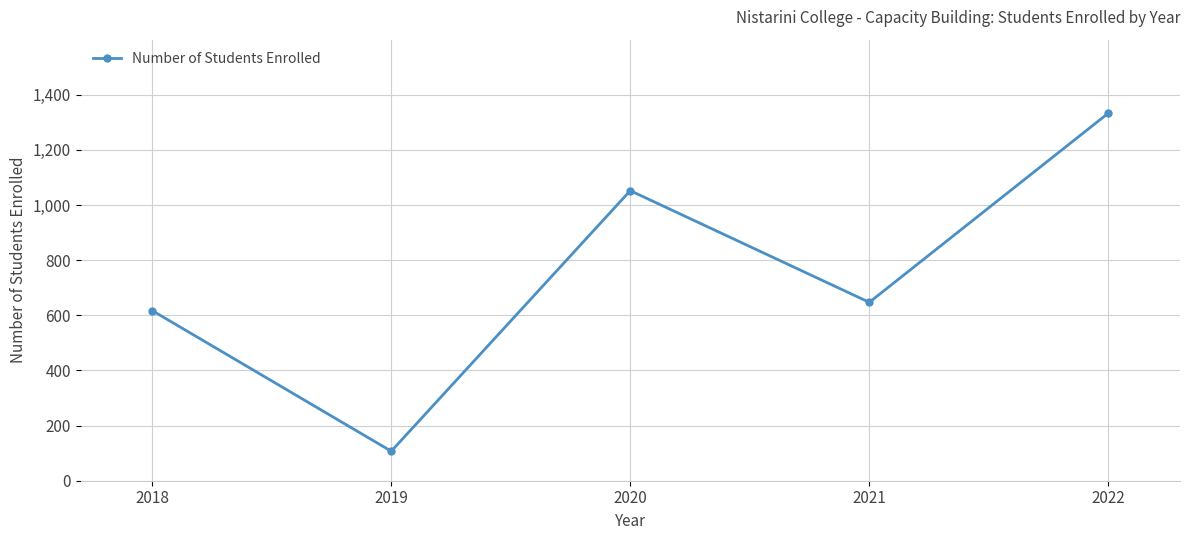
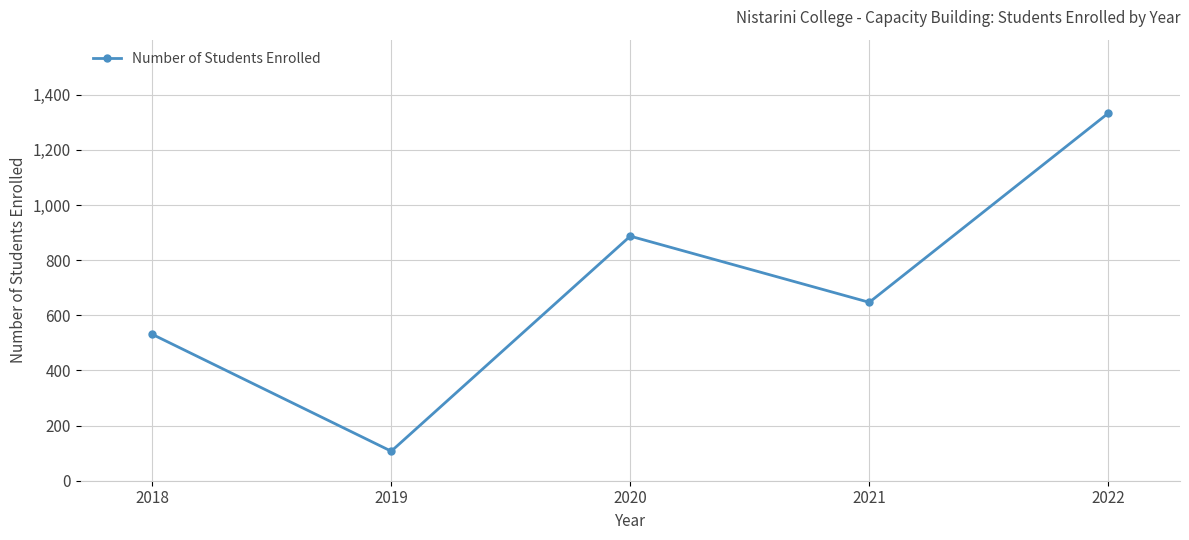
2018: 620 -> 530
2020: 1,050 -> 890
